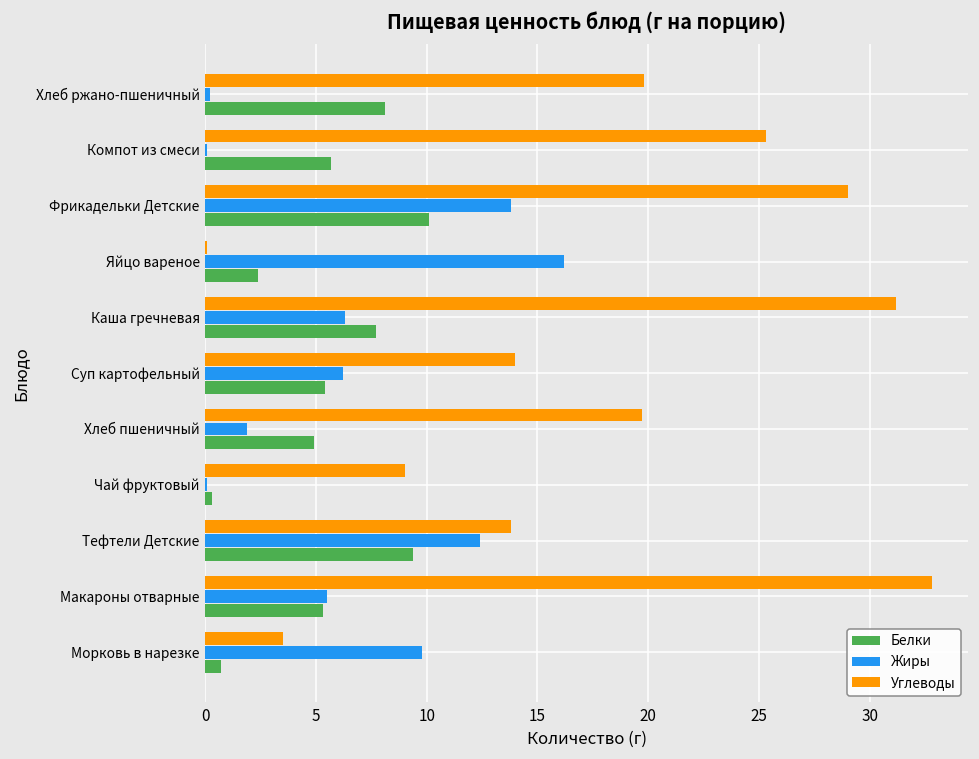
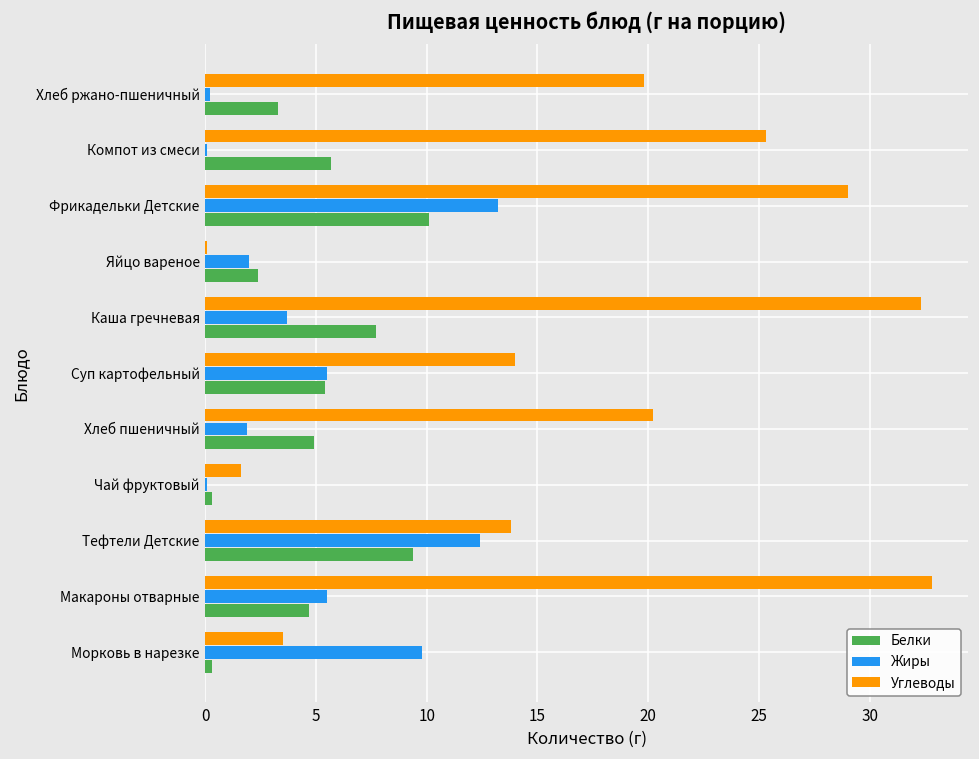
Белки, Хлеб ржано-пшеничный: 8.1 -> 3.3
Жиры, Фрикадельки Детские: 13.8 -> 13.2
Жиры, Яйцо вареное: 16.2 -> 2.0
Углеводы, Каша гречневая: 31.2 -> 32.3
Жиры, Каша гречневая: 6.3 -> 3.7
Жиры, Суп картофельный: 6.2 -> 5.5
Углеводы, Хлеб пшеничный: 19.7 -> 20.2
Углеводы, Чай фруктовый: 9.0 -> 1.6
Белки, Макароны отварные: 5.3 -> 4.7
Белки, Морковь в нарезке: 0.7 -> 0.3
